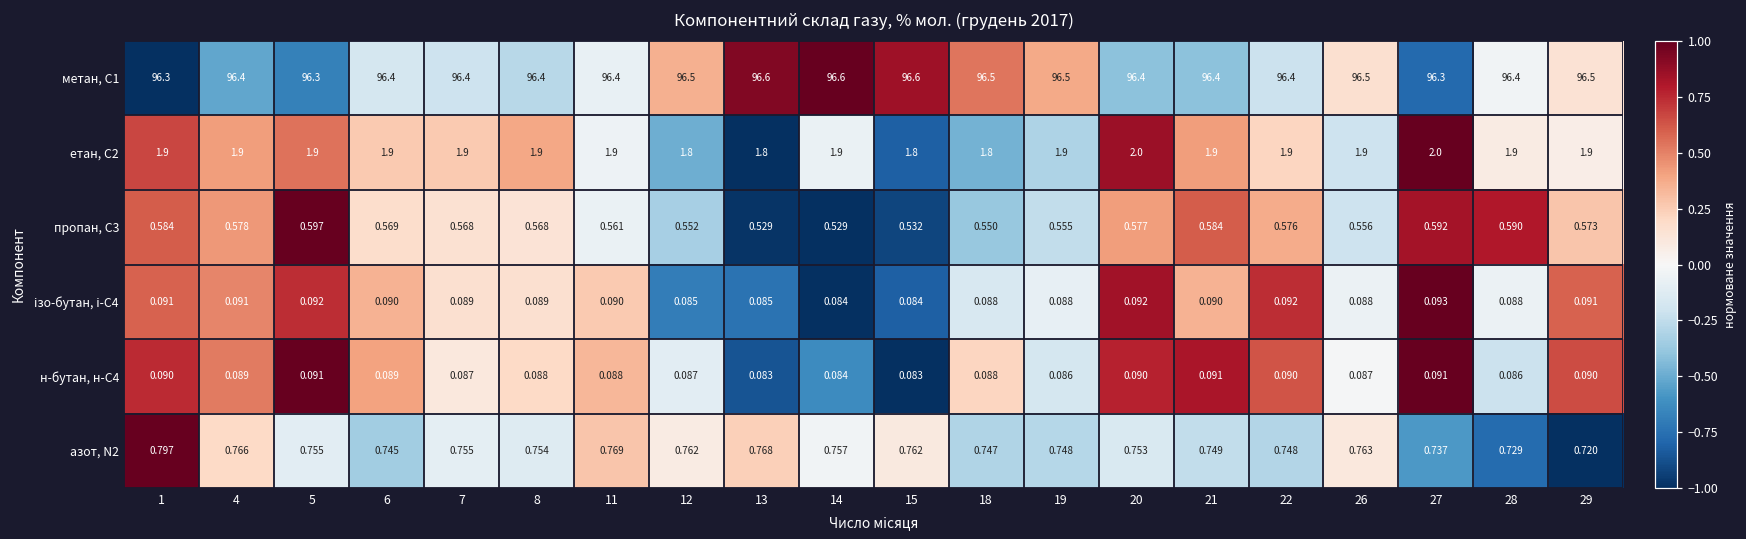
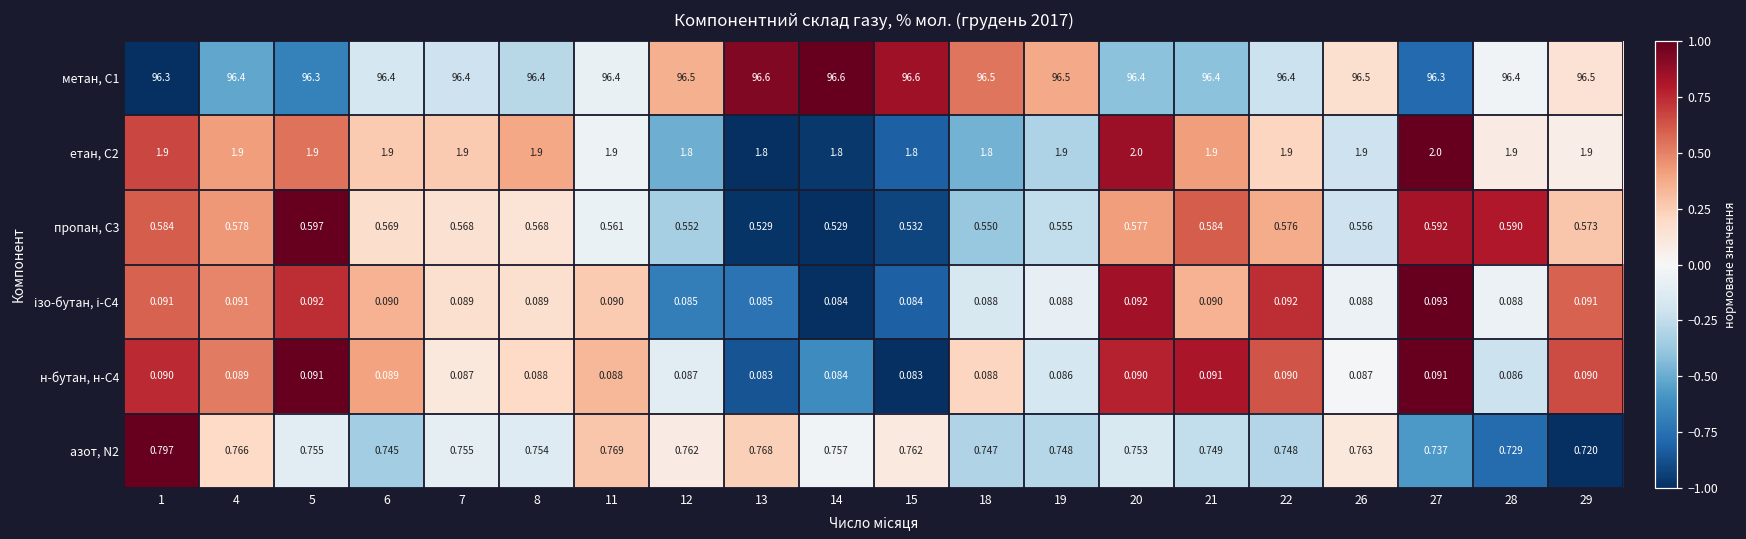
етан, С2, 14: 1.9 -> 1.8
